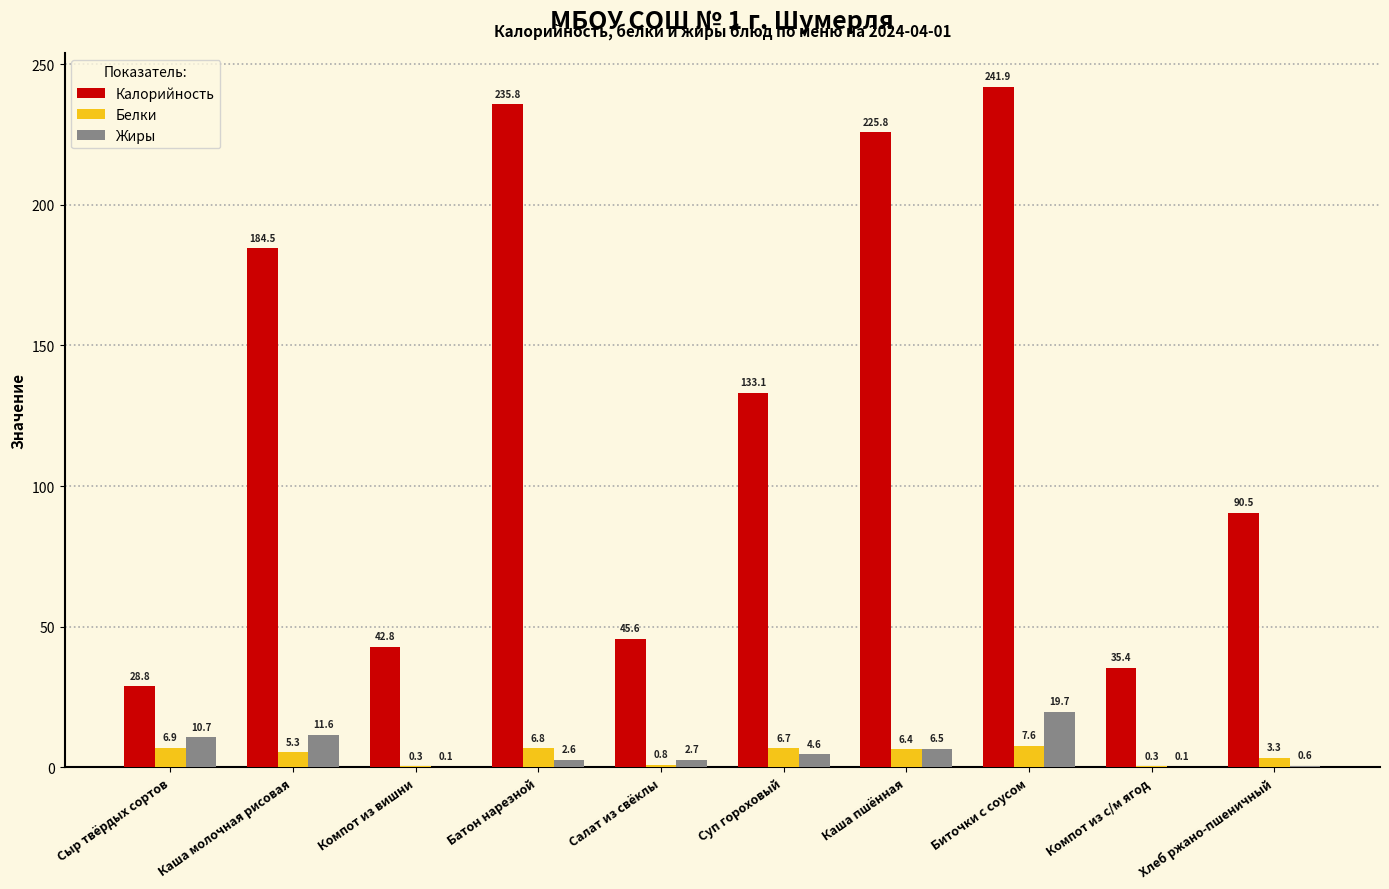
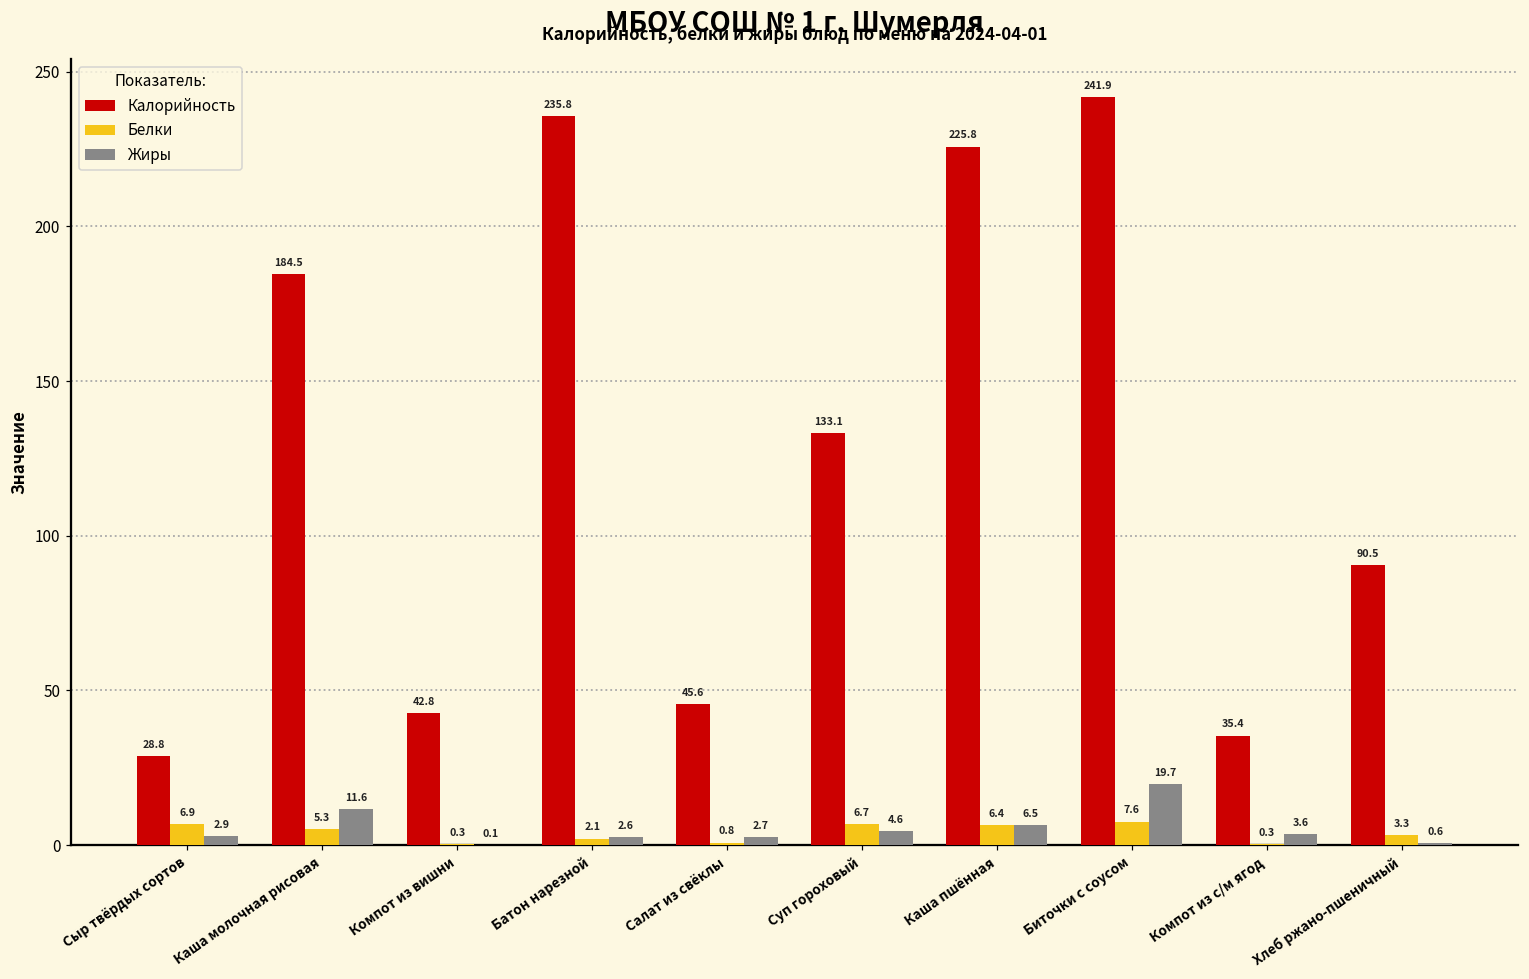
Жиры, Сыр твёрдых сортов: 10.7 -> 2.9
Белки, Батон нарезной: 6.8 -> 2.1
Жиры, Компот из с/м ягод: 0.1 -> 3.6
